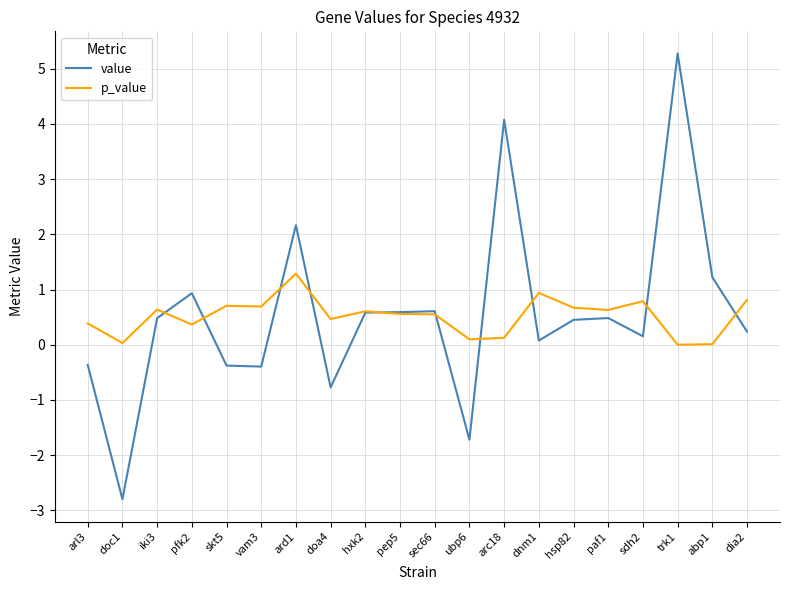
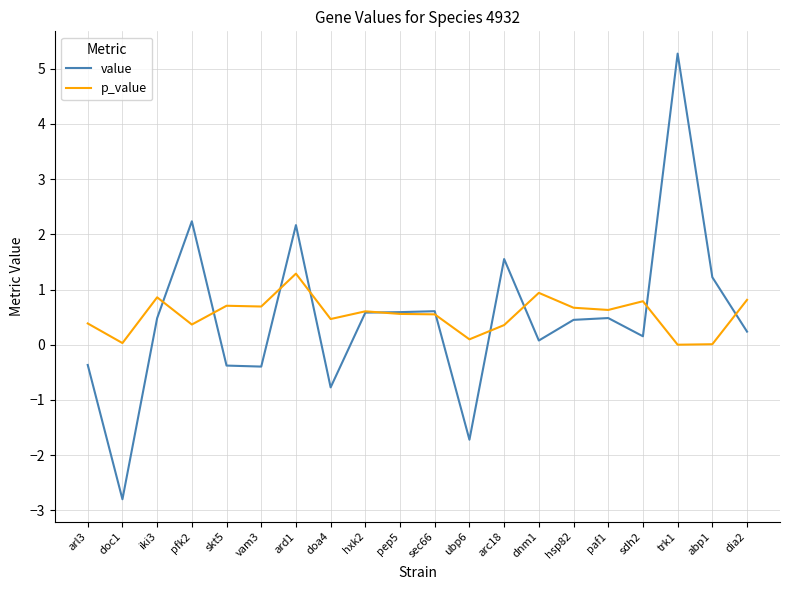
p_value, iki3: 0.6 -> 0.9
value, pfk2: 0.9 -> 2.2
value, arc18: 4.1 -> 1.6
p_value, arc18: 0.1 -> 0.4
